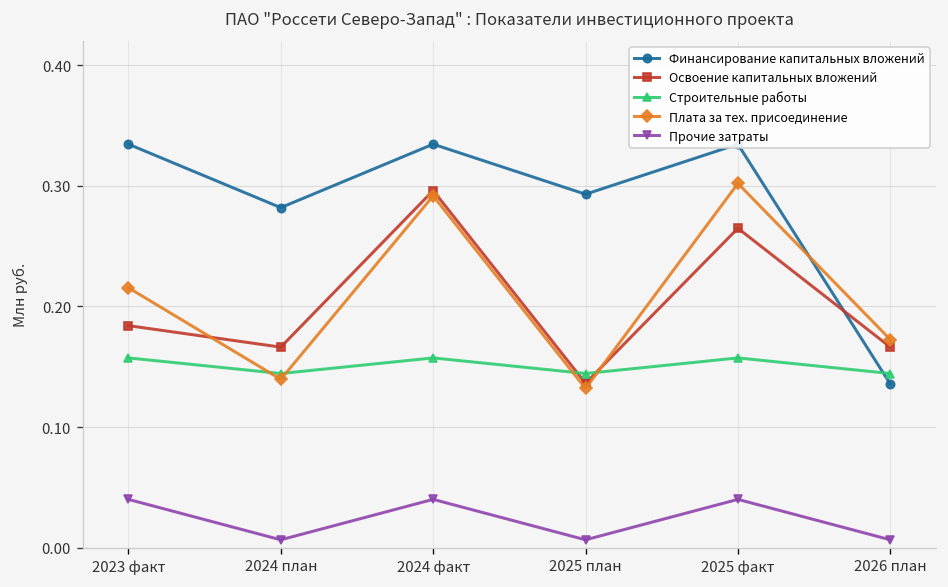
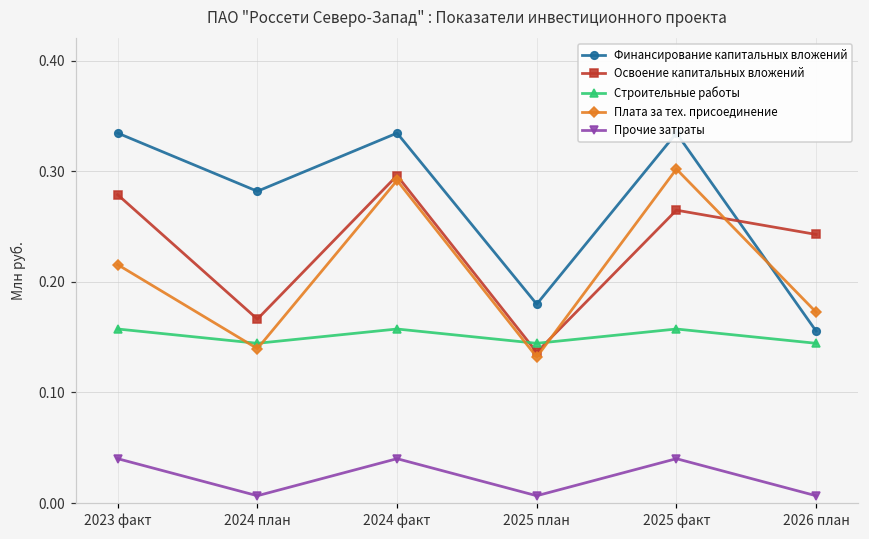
Освоение капитальных вложений, 2023 факт: 0.184 -> 0.279
Финансирование капитальных вложений, 2025 план: 0.293 -> 0.180
Финансирование капитальных вложений, 2026 план: 0.136 -> 0.155
Освоение капитальных вложений, 2026 план: 0.166 -> 0.243
